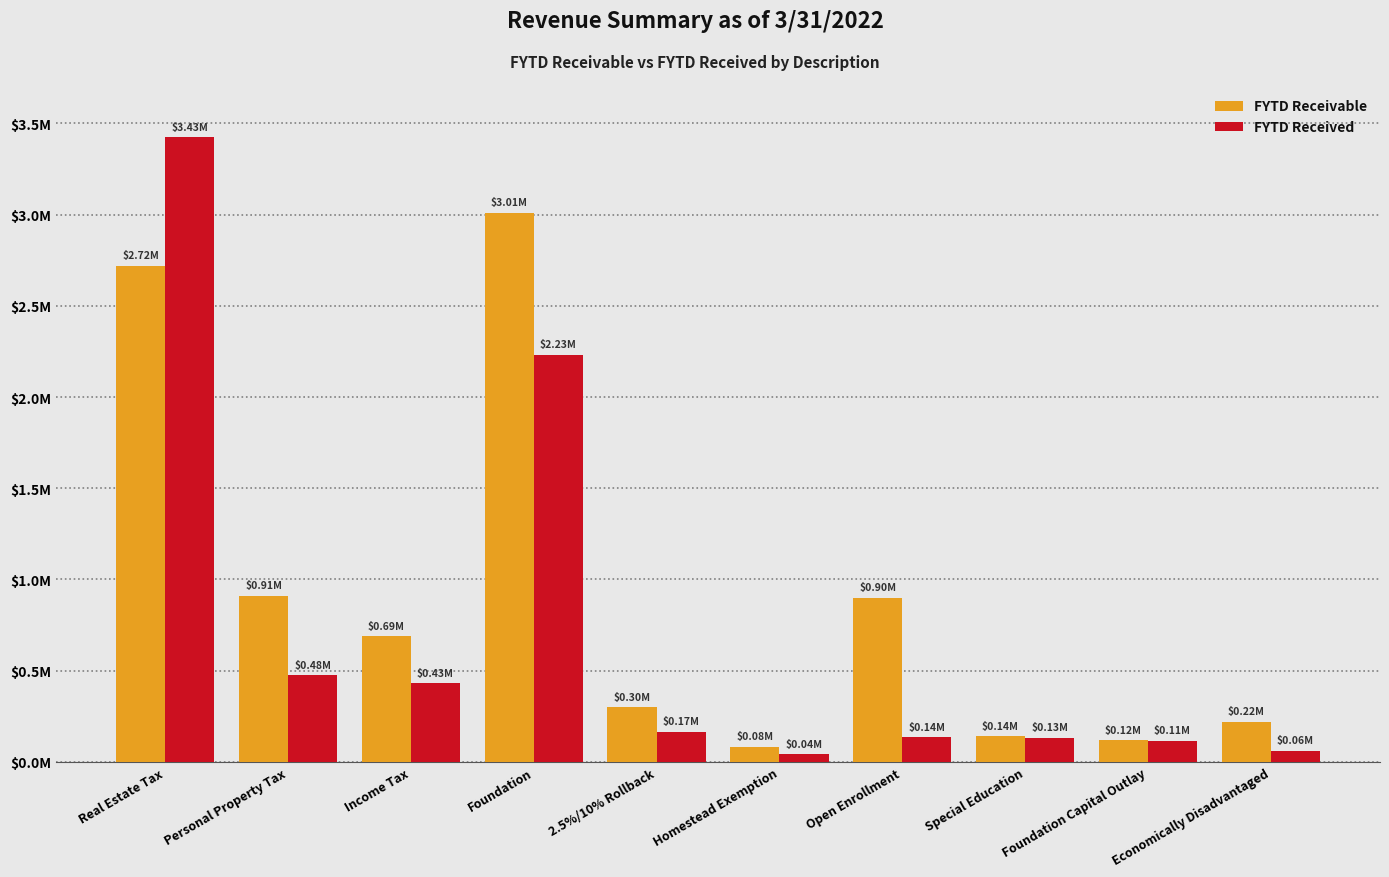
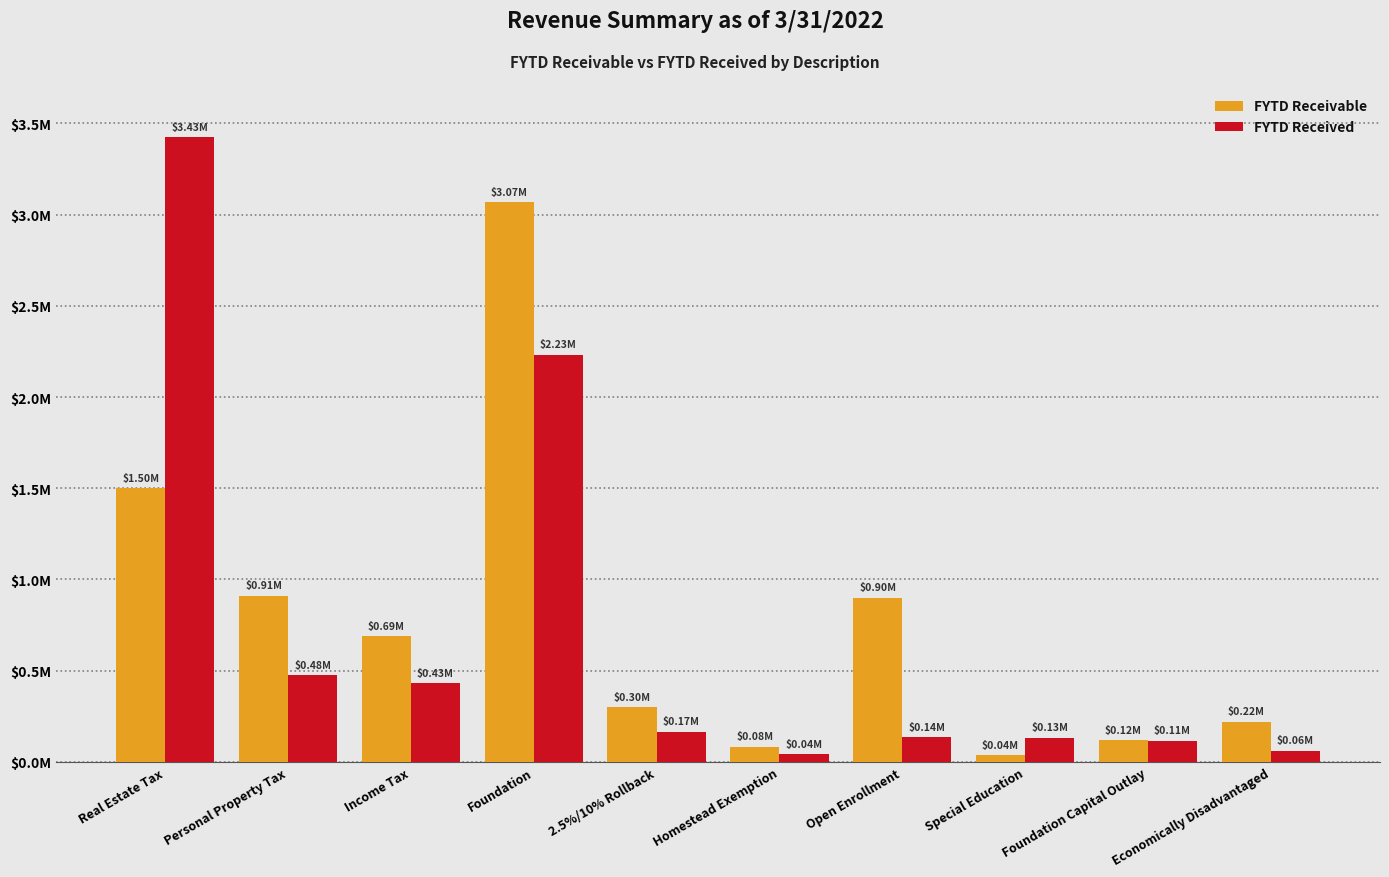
FYTD Receivable, Real Estate Tax: $2.72M -> $1.50M
FYTD Receivable, Foundation: $3.01M -> $3.07M
FYTD Receivable, Special Education: $0.14M -> $0.04M
